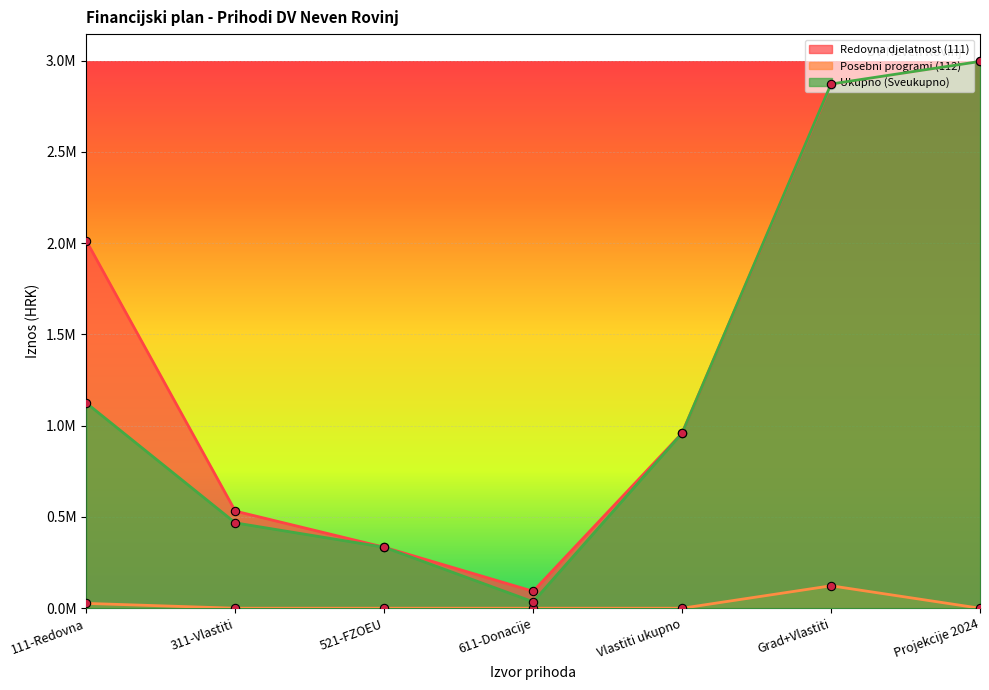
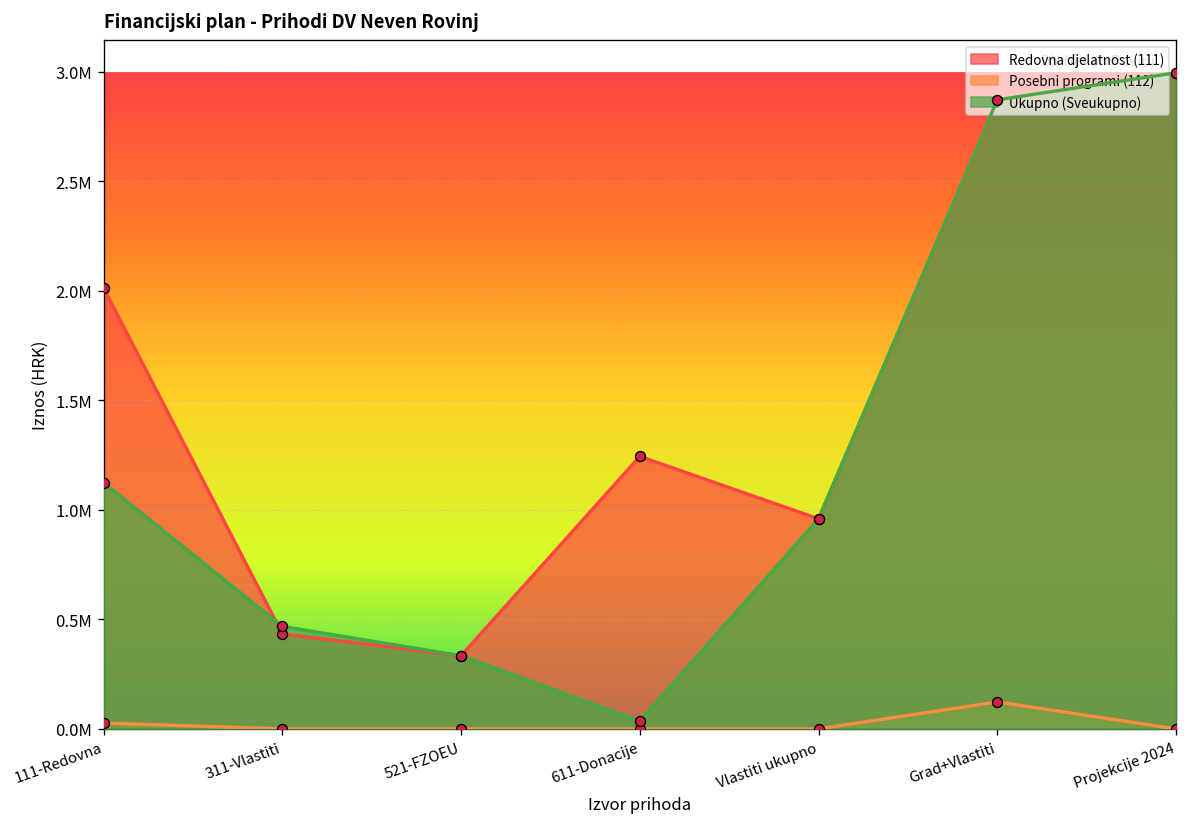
Redovna djelatnost (111), 311-Vlastiti: 530000 -> 430000
Redovna djelatnost (111), 611-Donacije: 90000 -> 1240000
